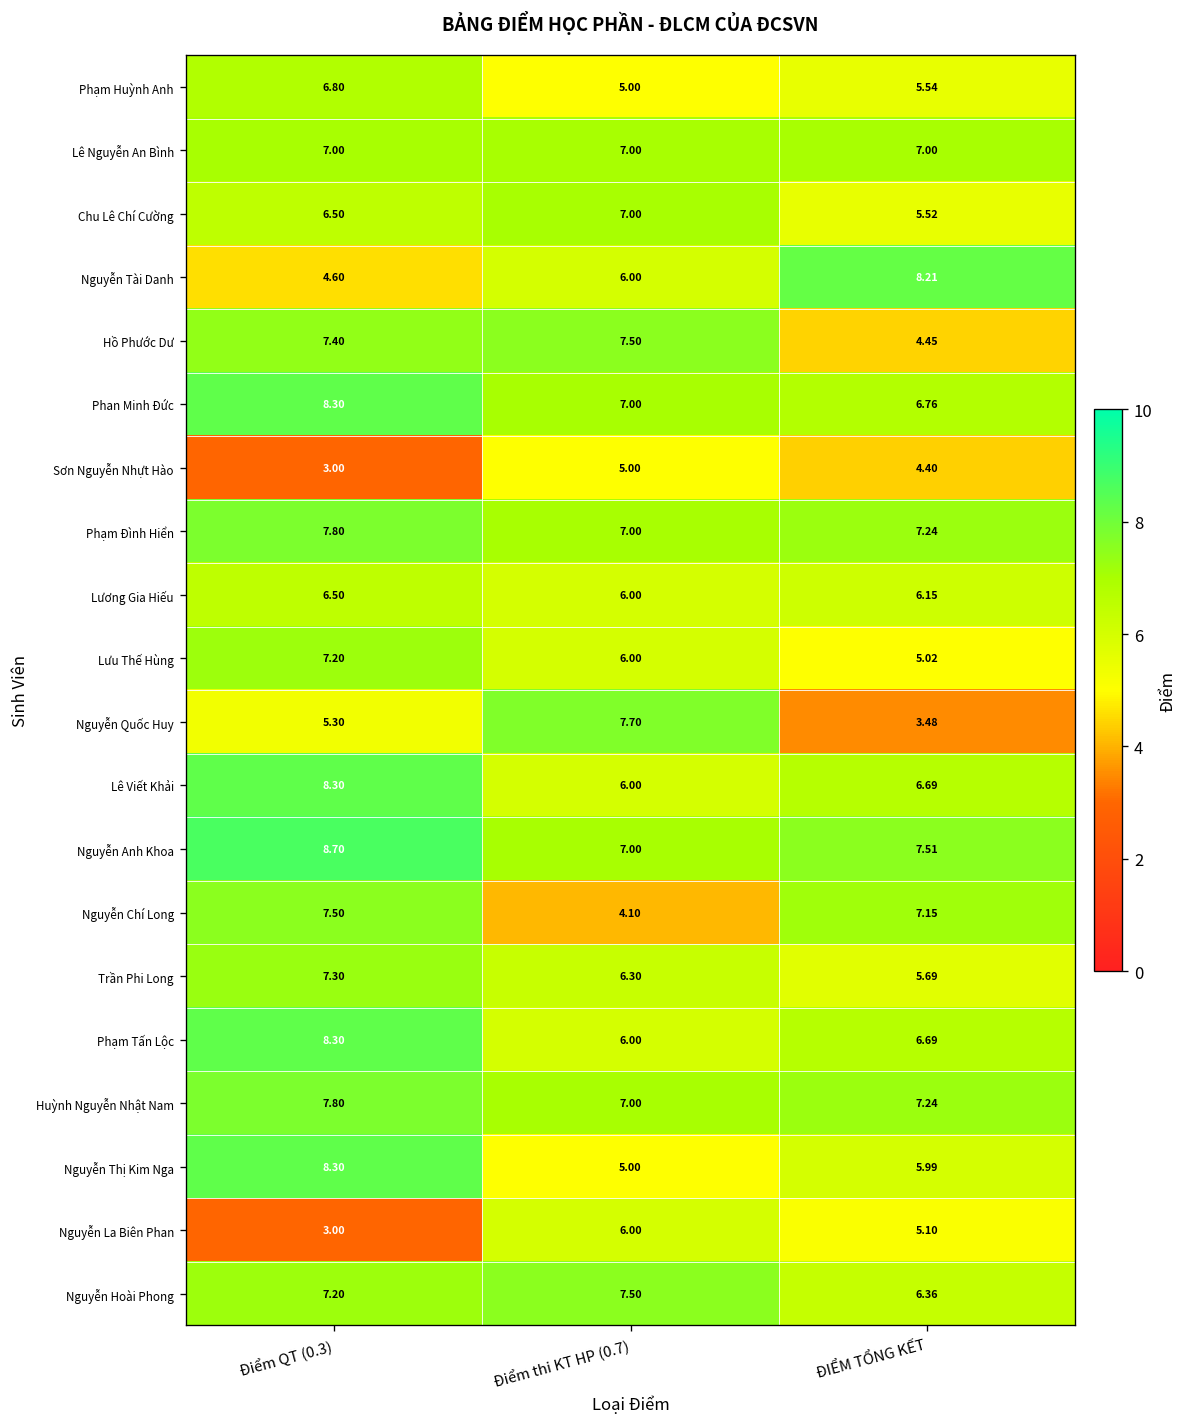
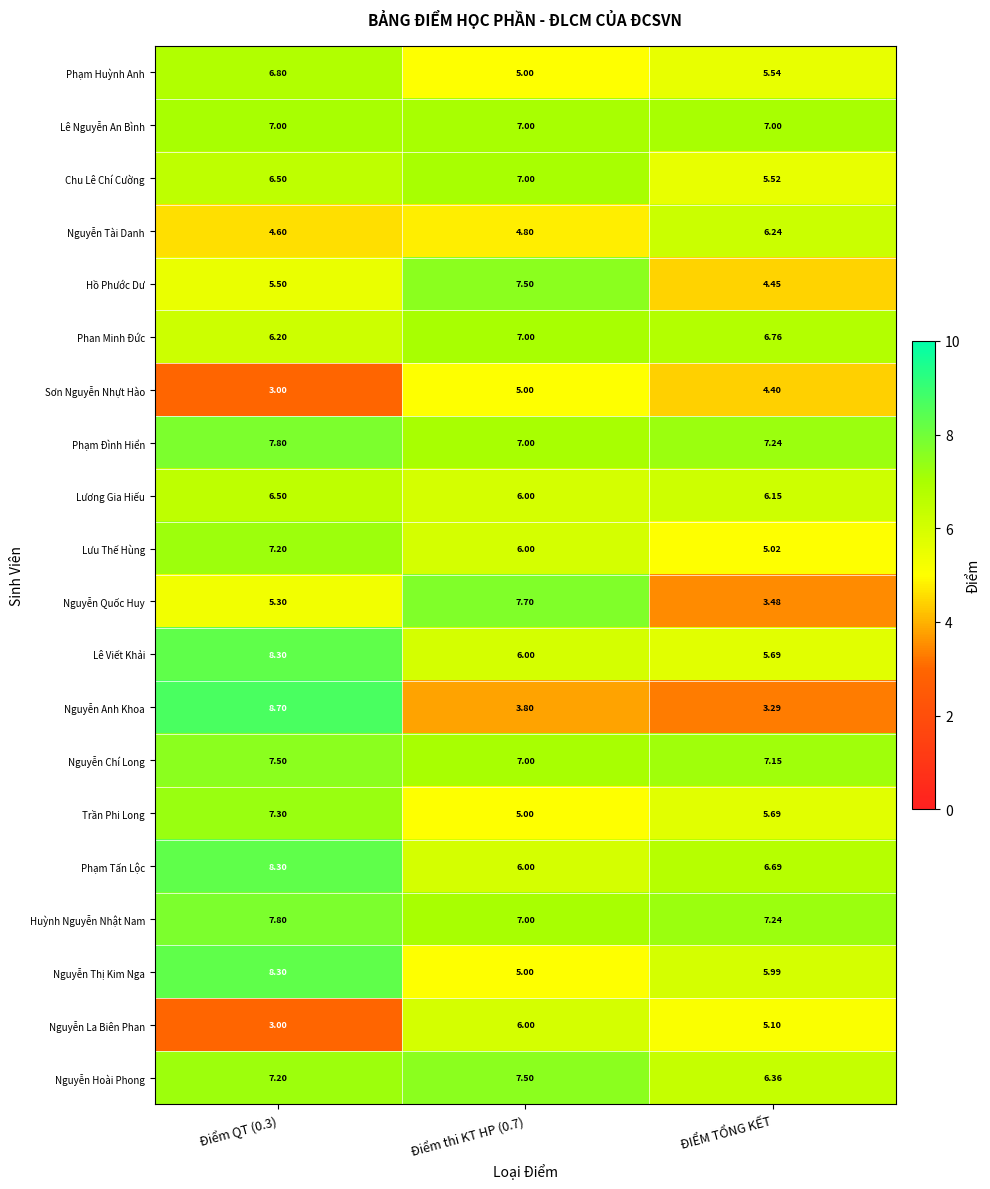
Nguyễn Tài Danh, Điểm thi KT HP (0.7): 6.00 -> 4.80
Nguyễn Tài Danh, ĐIỂM TỔNG KẾT: 8.21 -> 6.24
Hồ Phước Dư, Điểm QT (0.3): 7.40 -> 5.50
Phan Minh Đức, Điểm QT (0.3): 8.30 -> 6.20
Lê Viết Khải, ĐIỂM TỔNG KẾT: 6.69 -> 5.69
Nguyễn Anh Khoa, Điểm thi KT HP (0.7): 7.00 -> 3.80
Nguyễn Anh Khoa, ĐIỂM TỔNG KẾT: 7.51 -> 3.29
Nguyễn Chí Long, Điểm thi KT HP (0.7): 4.10 -> 7.00
Trần Phi Long, Điểm thi KT HP (0.7): 6.30 -> 5.00
